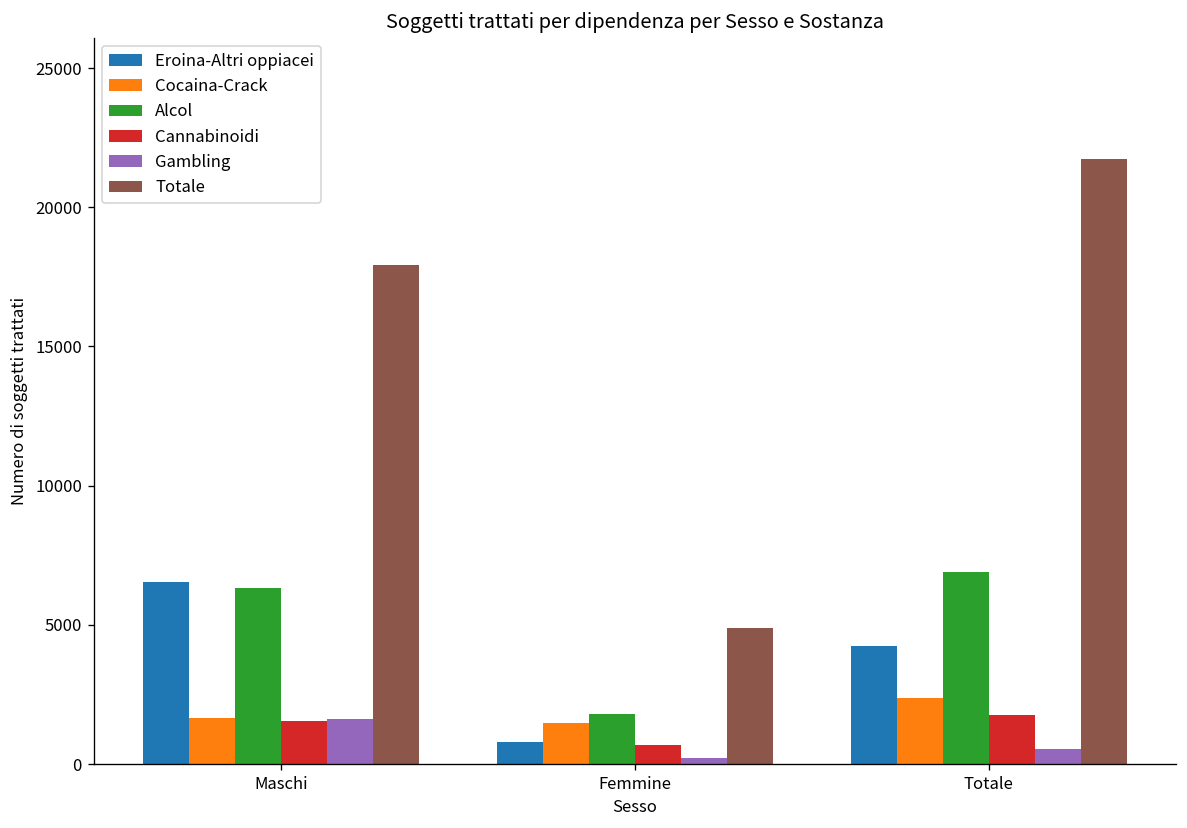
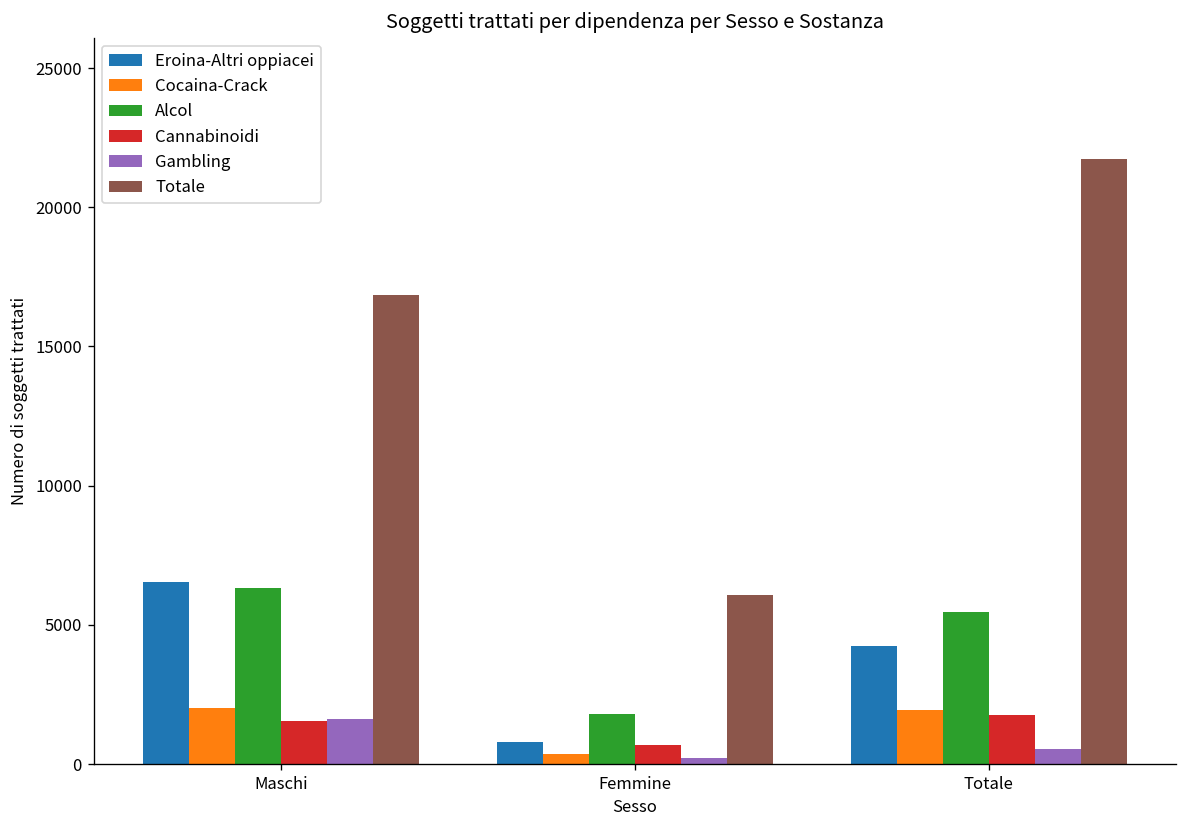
Cocaina-Crack, Maschi: 1700 -> 2000
Totale, Maschi: 17900 -> 16900
Cocaina-Crack, Femmine: 1500 -> 400
Totale, Femmine: 4900 -> 6100
Cocaina-Crack, Totale: 2400 -> 1900
Alcol, Totale: 6900 -> 5500
